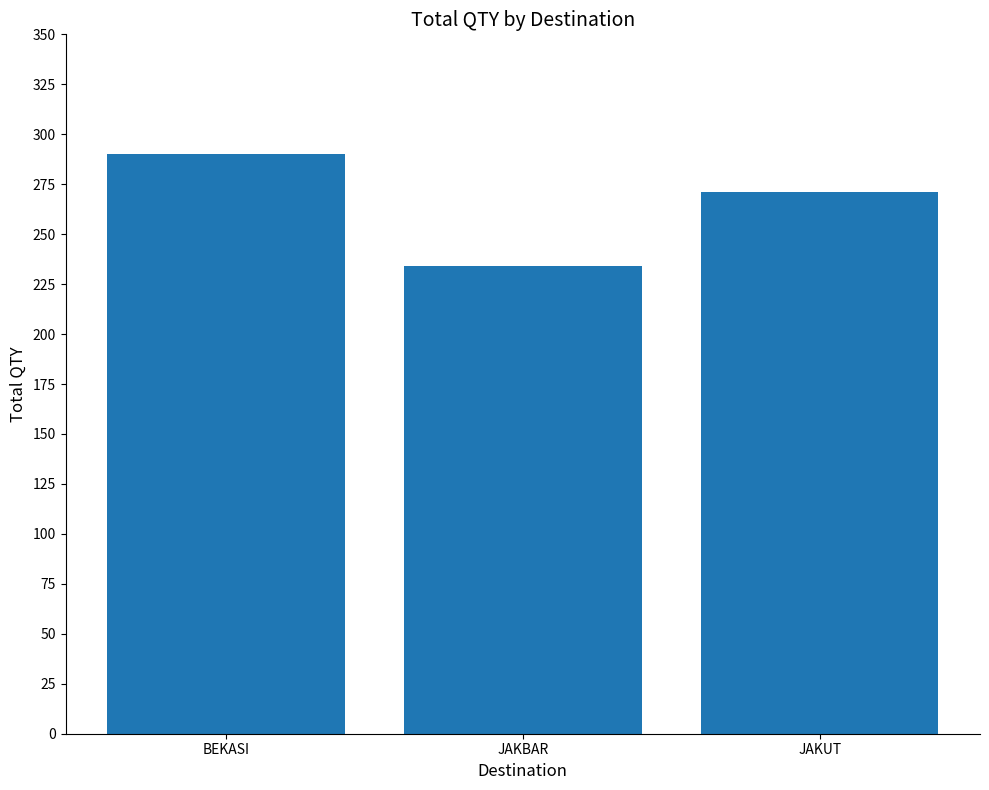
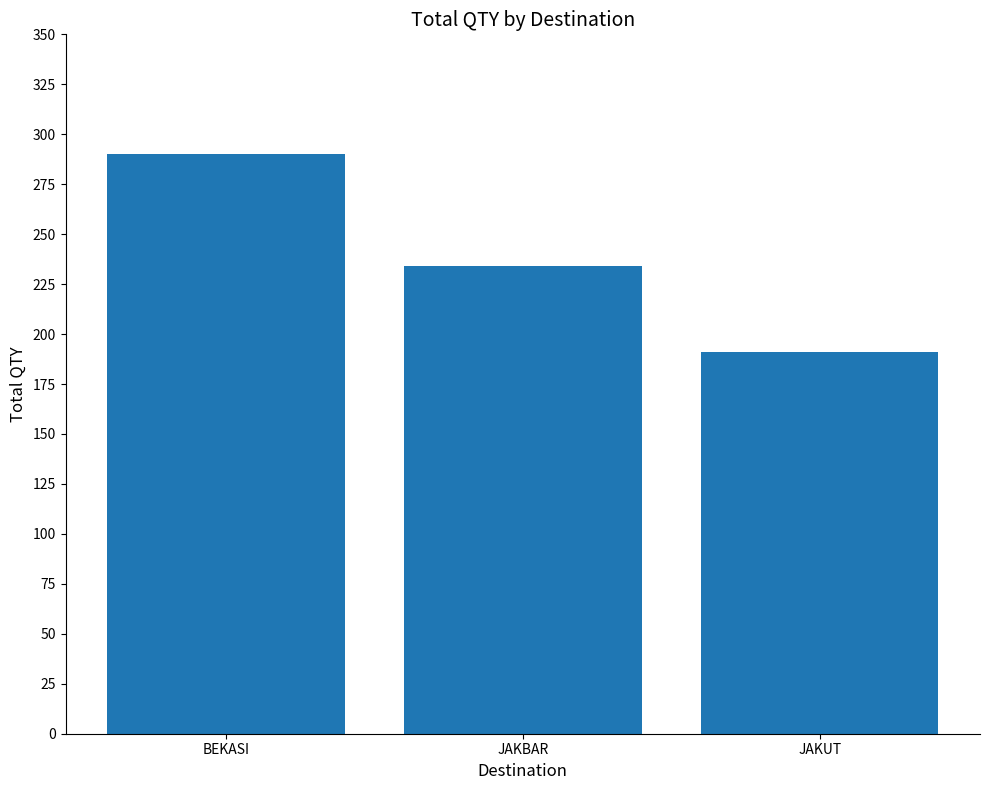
JAKUT: 271 -> 191
